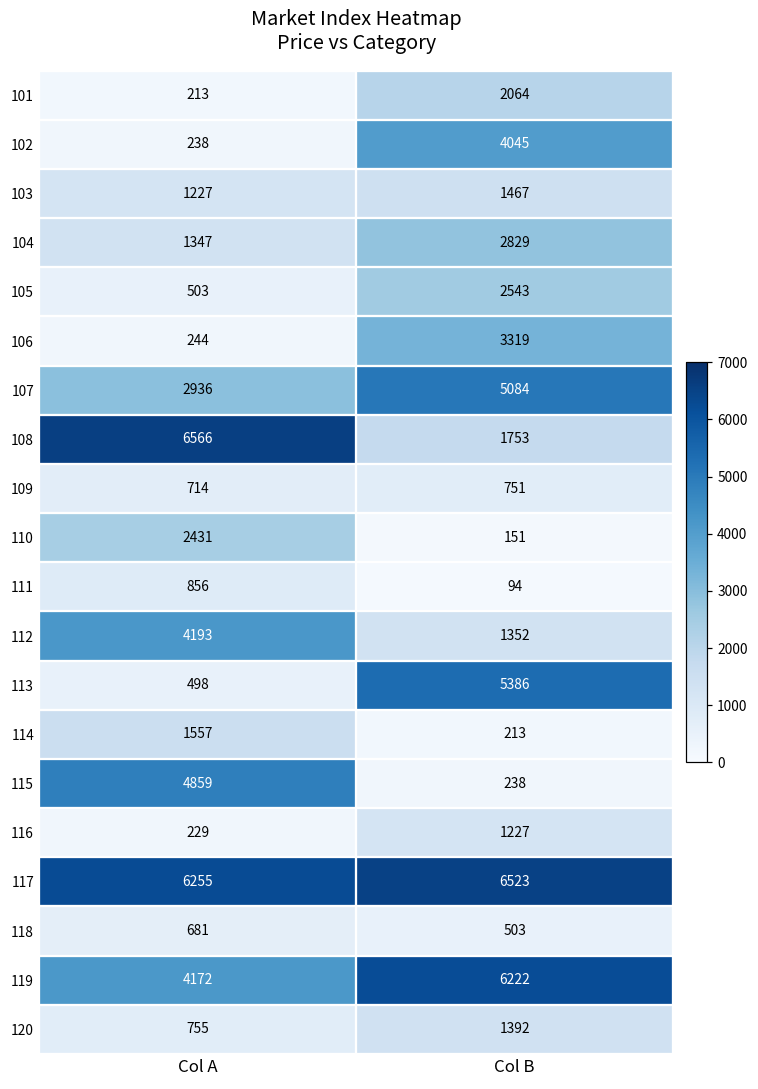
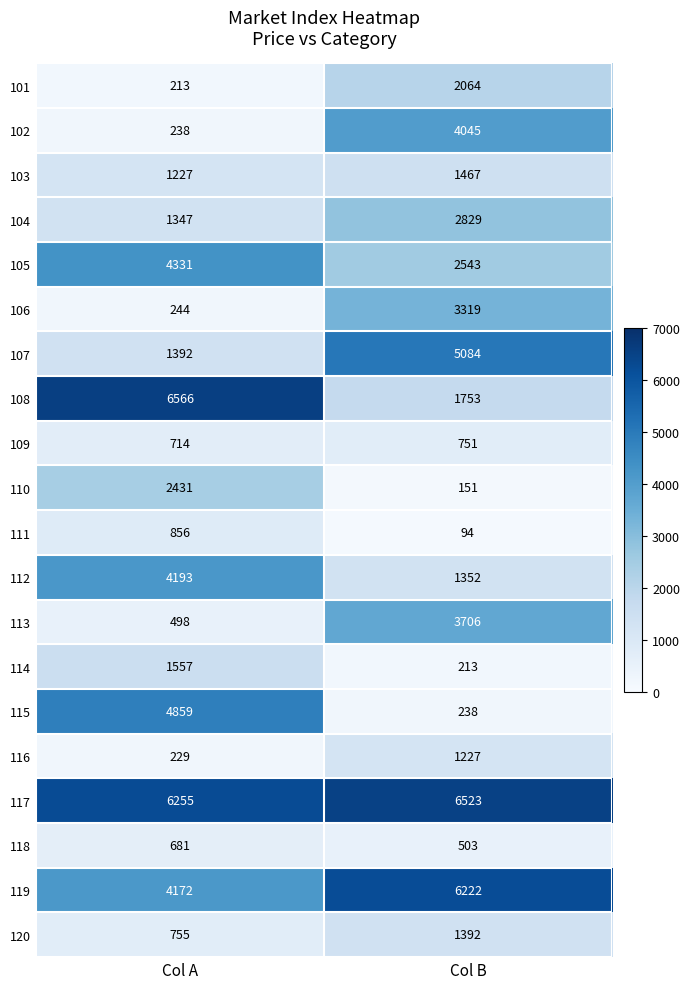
105, Col A: 503 -> 4331
107, Col A: 2936 -> 1392
113, Col B: 5386 -> 3706
